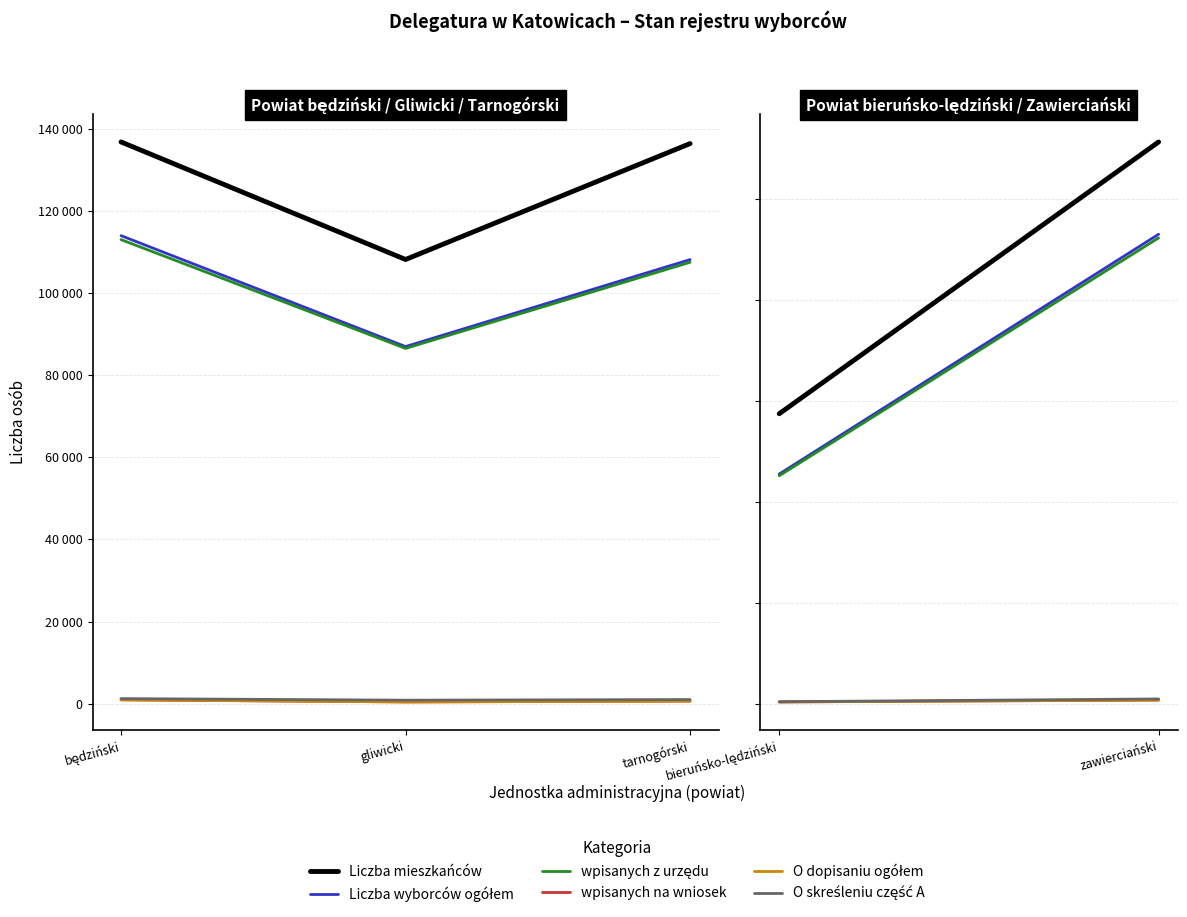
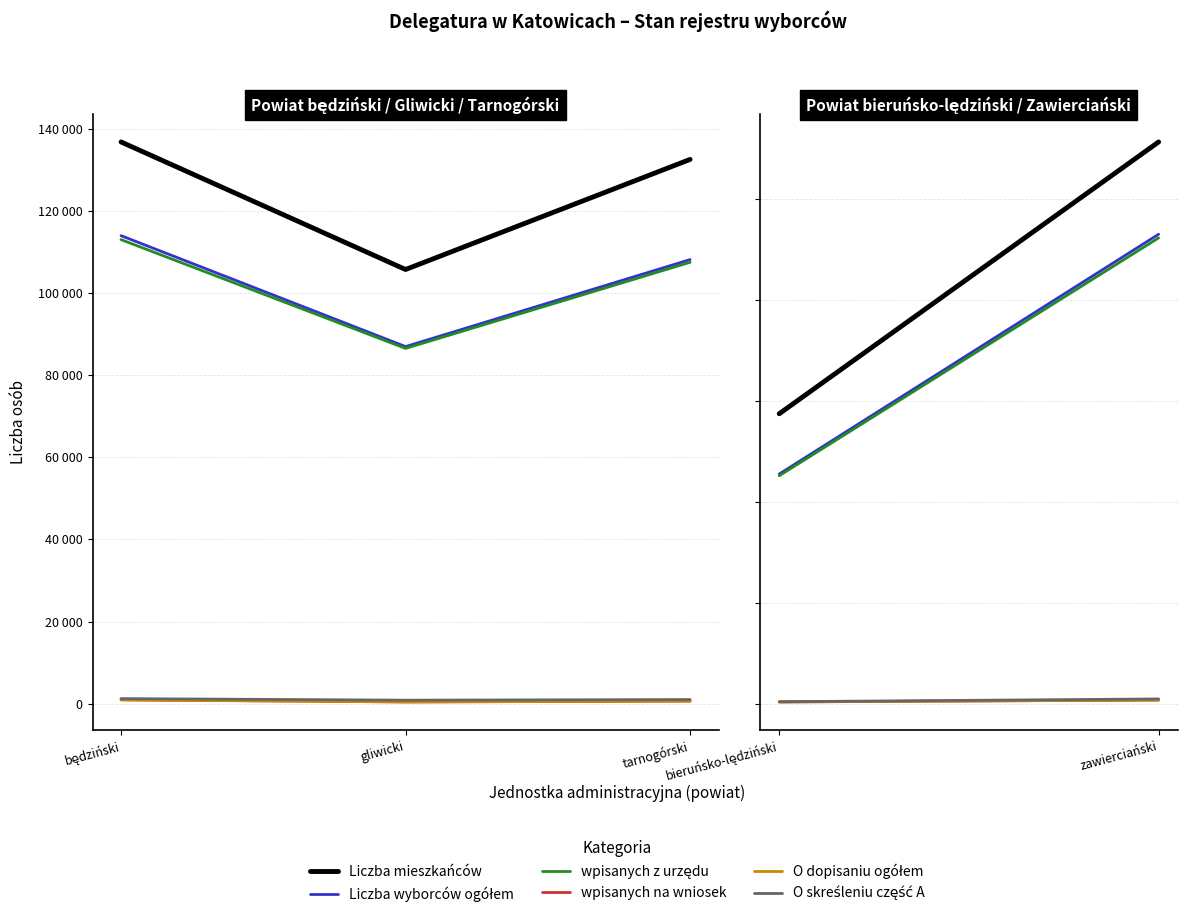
Powiat będziński / Gliwicki / Tarnogórski, Liczba mieszkańców, gliwicki: 108000 -> 106000
Powiat będziński / Gliwicki / Tarnogórski, Liczba mieszkańców, tarnogórski: 136000 -> 132000
